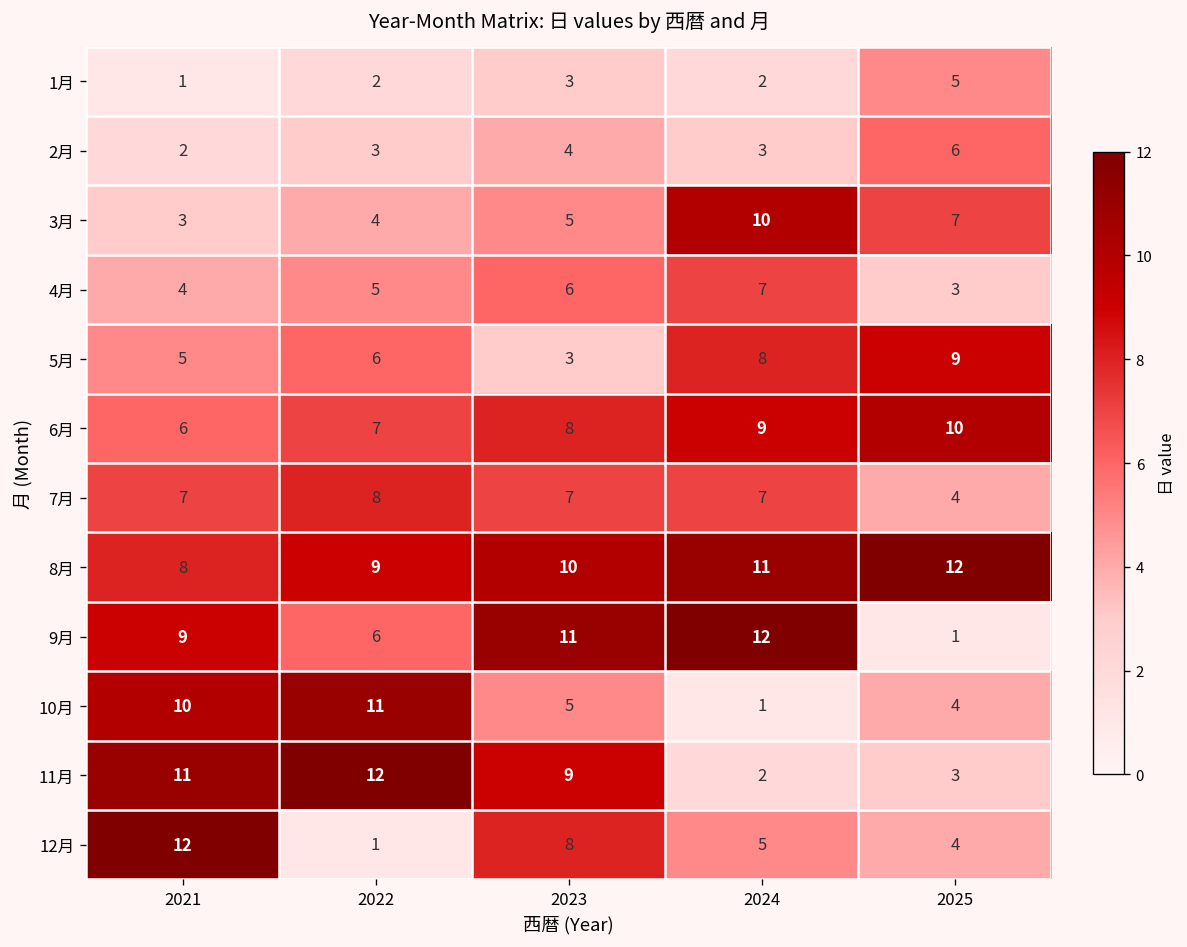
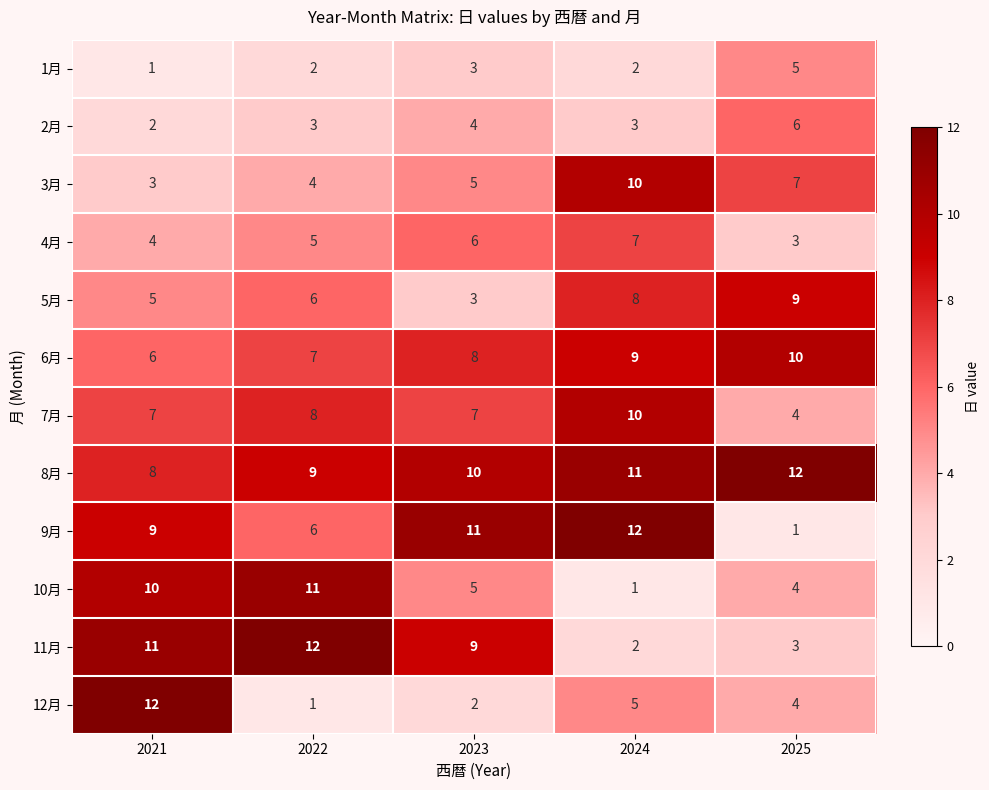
7月, 2024: 7 -> 10
12月, 2023: 8 -> 2
